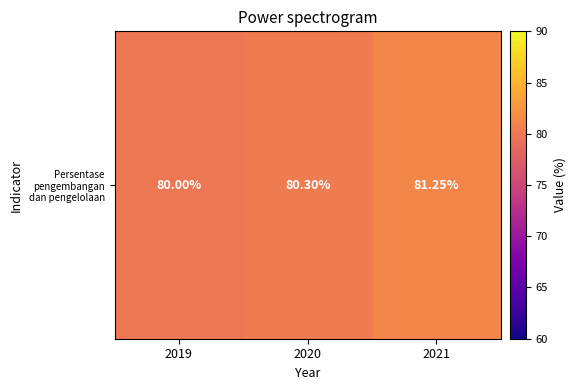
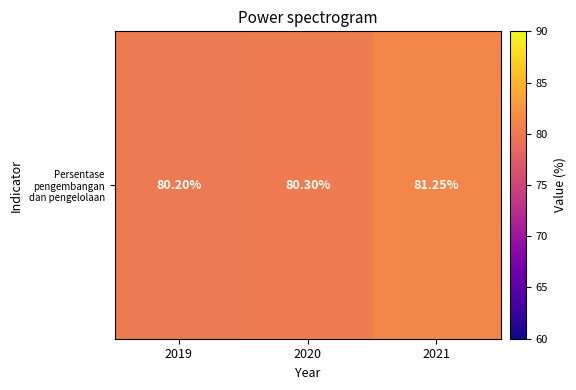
Persentase pengembangan dan pengelolaan, 2019: 80.00% -> 80.20%
